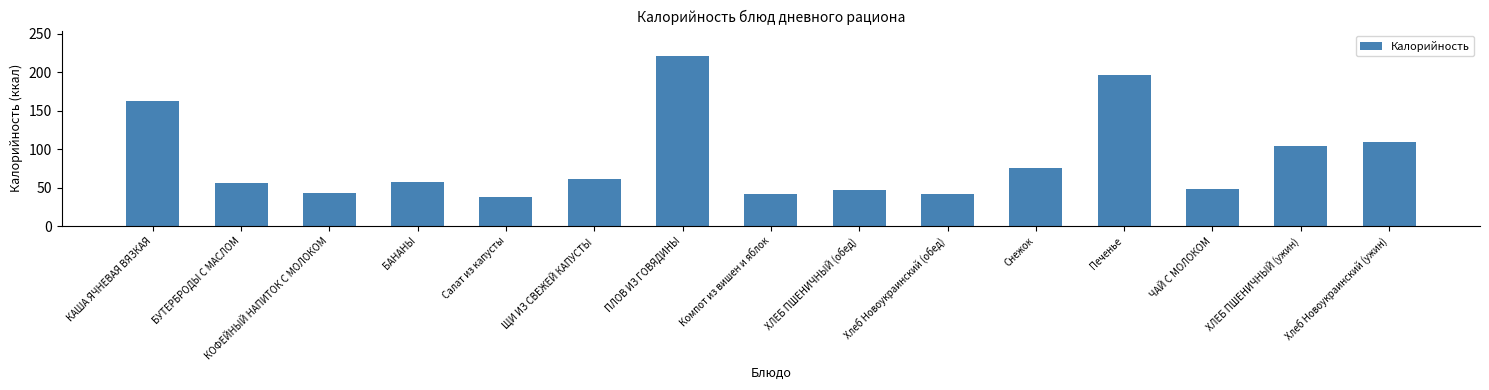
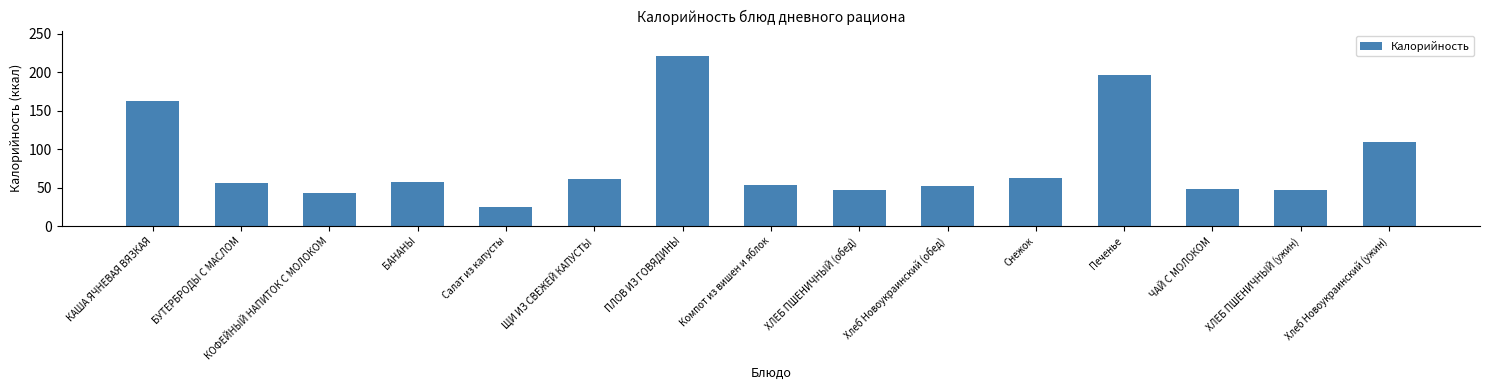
Салат из капусты: 40 -> 30
Компот из вишен и яблок: 40 -> 50
Хлеб Новоукраинский (обед): 40 -> 50
Снежок: 80 -> 60
ХЛЕБ ПШЕНИЧНЫЙ (ужин): 100 -> 50
